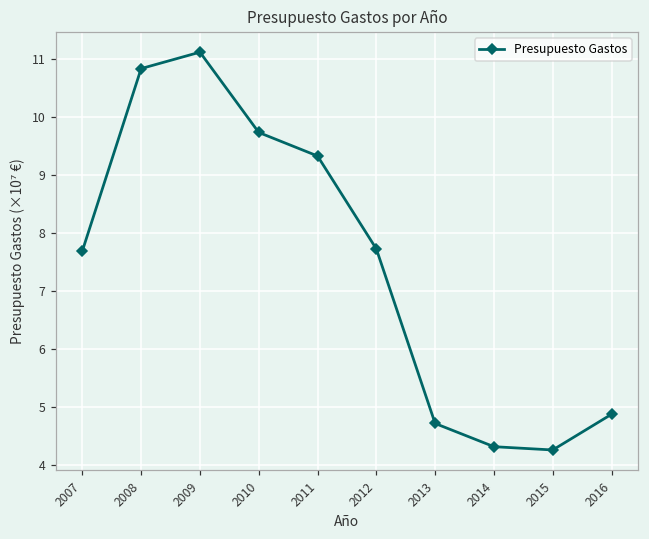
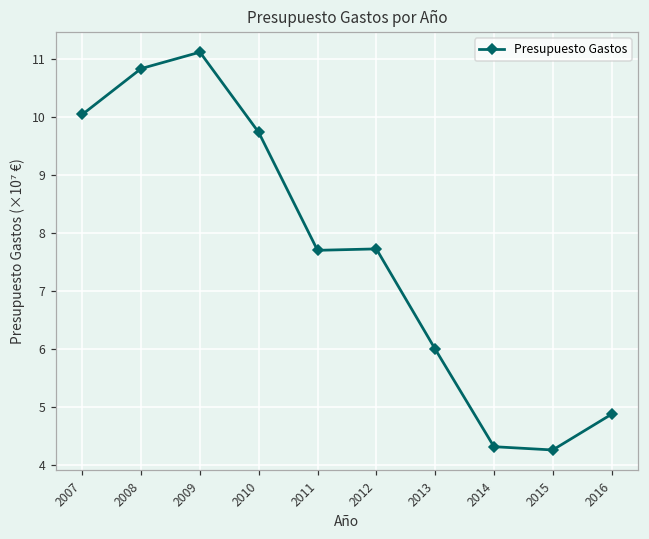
2007: 7.7 -> 10.0
2011: 9.3 -> 7.7
2013: 4.7 -> 6.0
